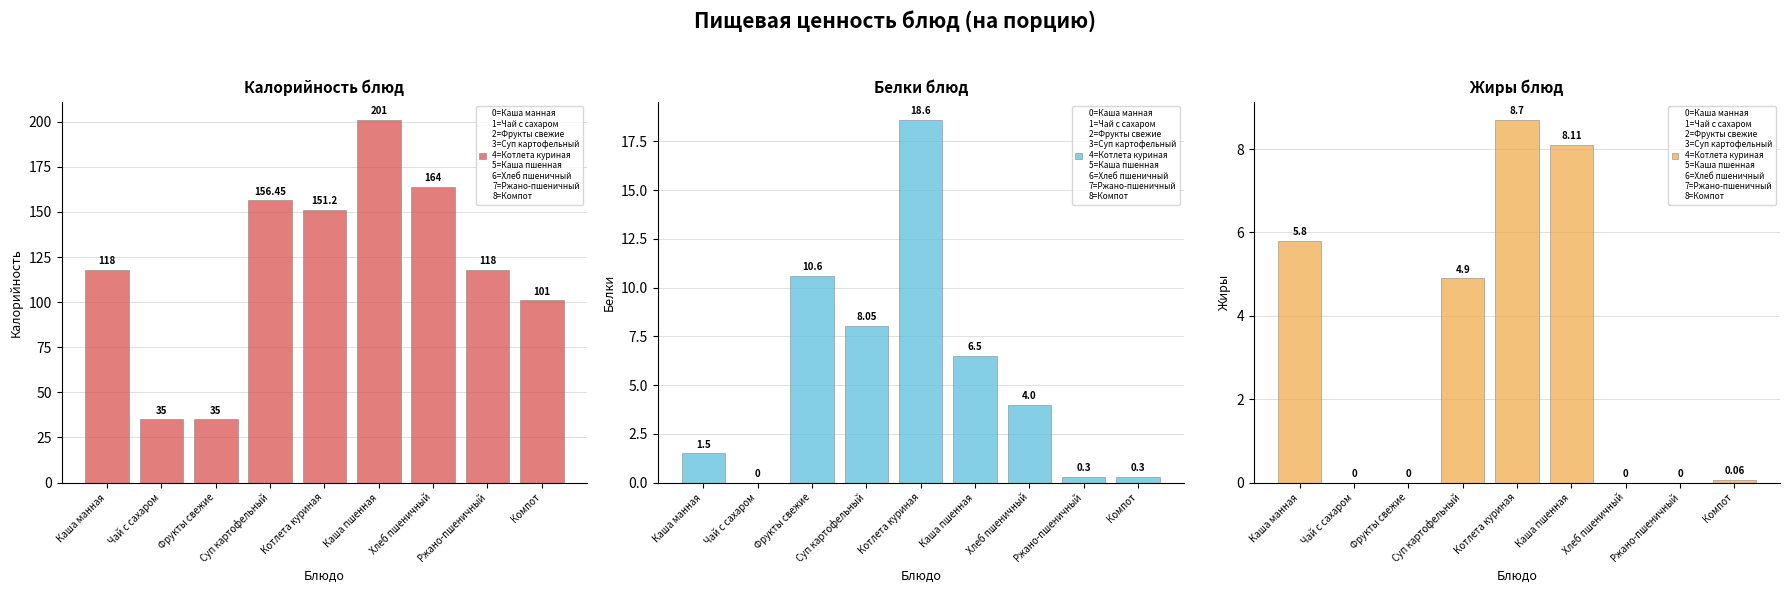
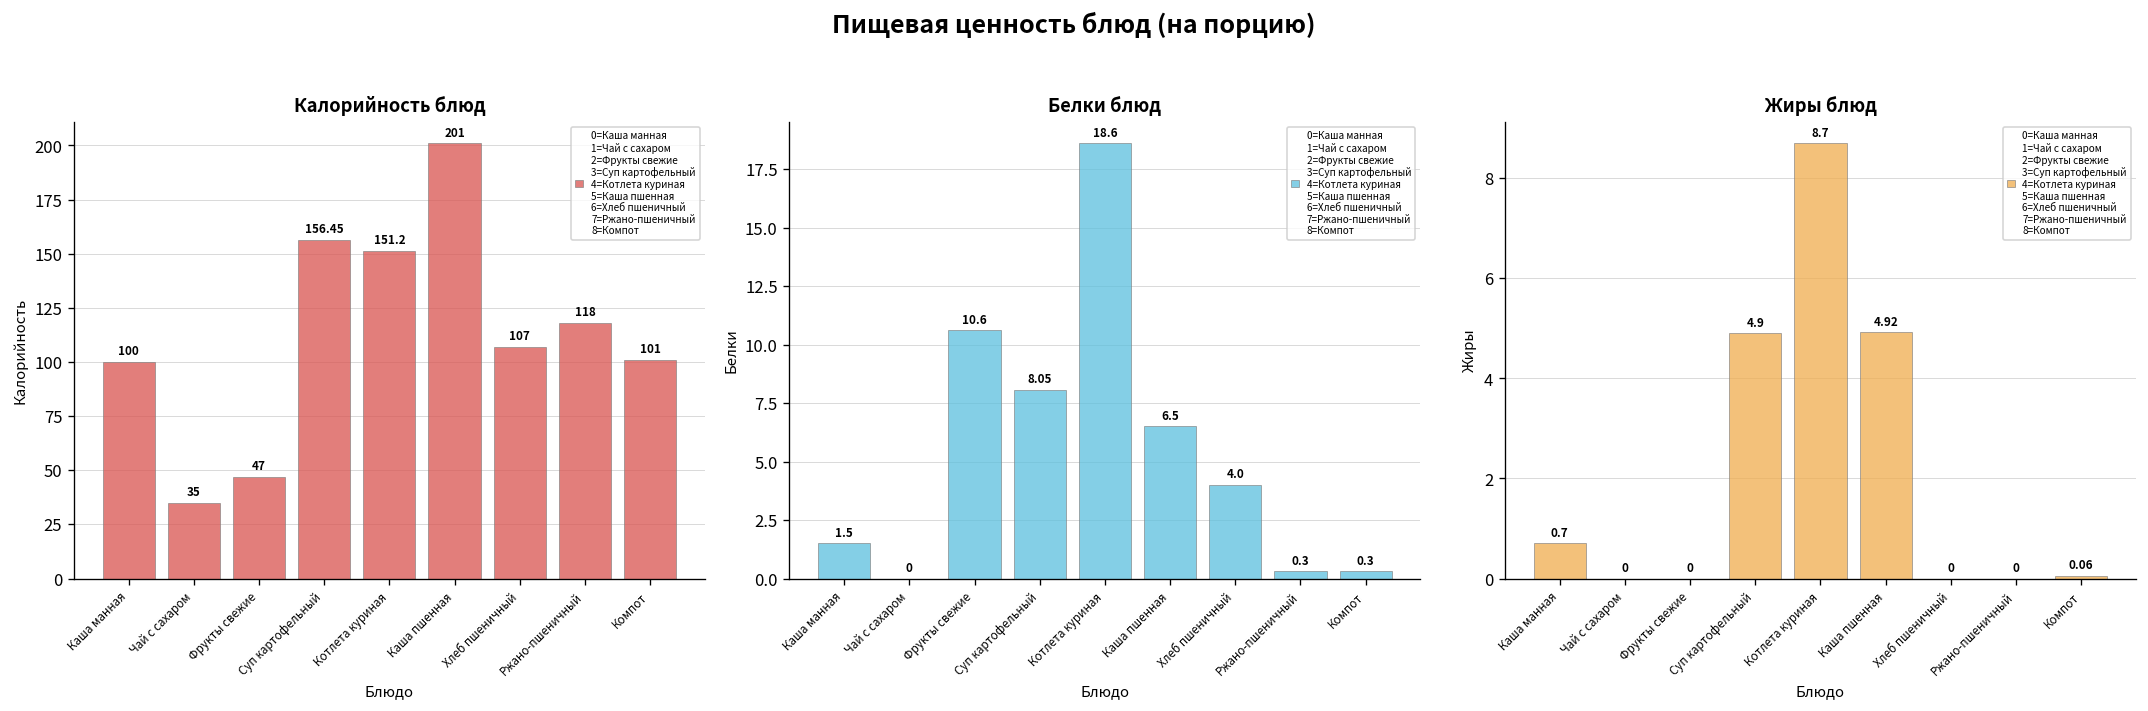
Калорийность блюд, Каша манная: 118 -> 100
Калорийность блюд, Фрукты свежие: 35 -> 47
Калорийность блюд, Хлеб пшеничный: 164 -> 107
Жиры блюд, Каша манная: 5.8 -> 0.7
Жиры блюд, Каша пшенная: 8.11 -> 4.92
